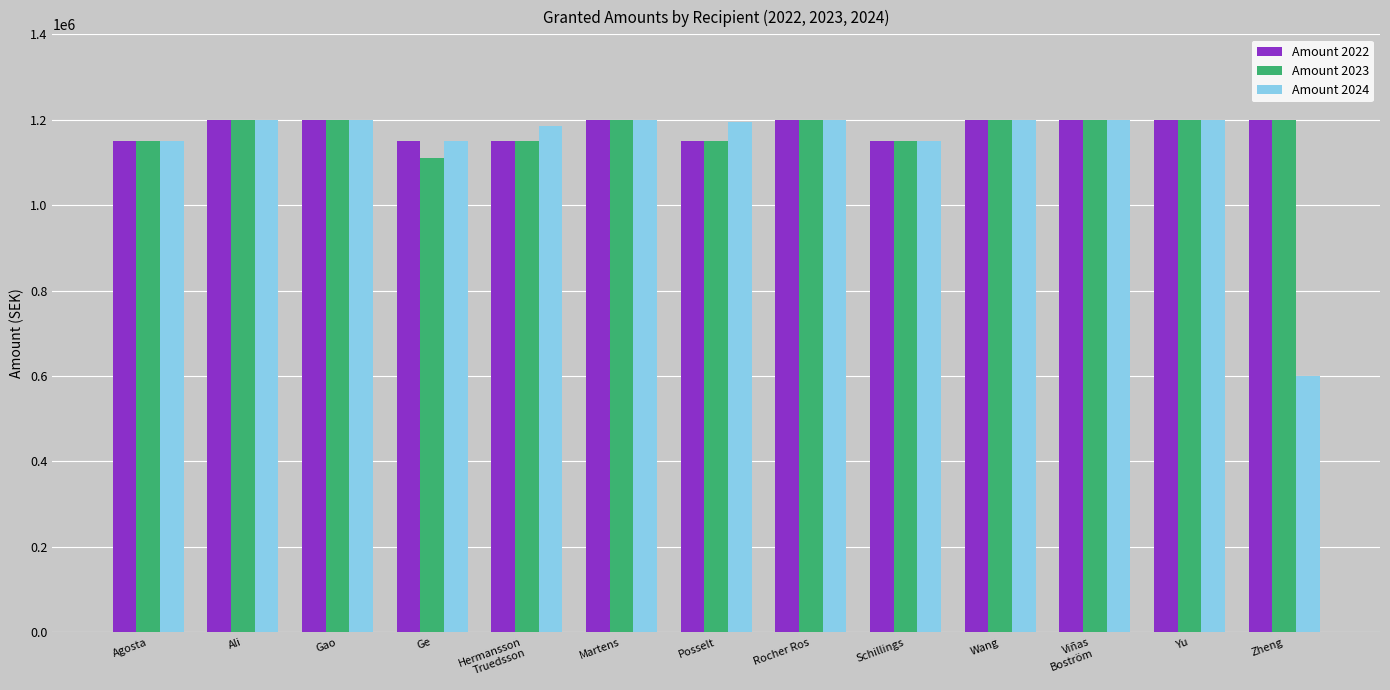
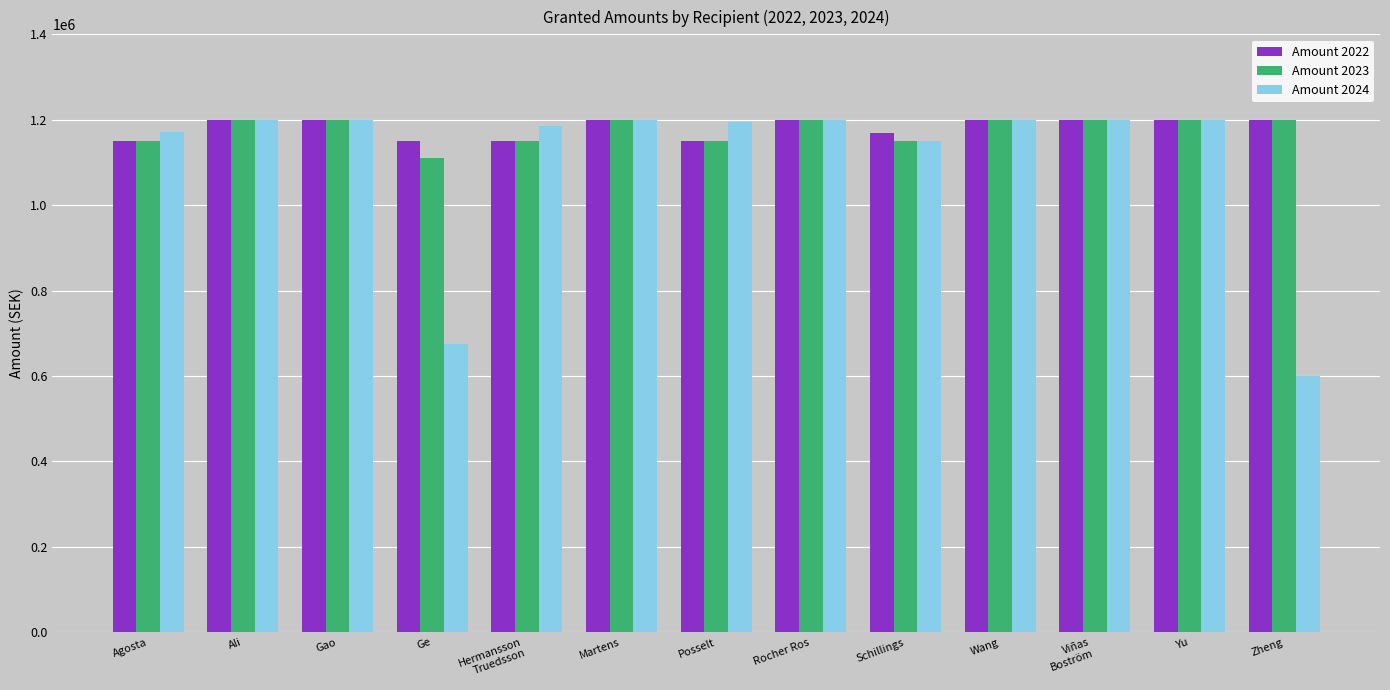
Amount 2024, Agosta: 1150000 -> 1170000
Amount 2024, Ge: 1150000 -> 670000
Amount 2022, Schillings: 1150000 -> 1170000
